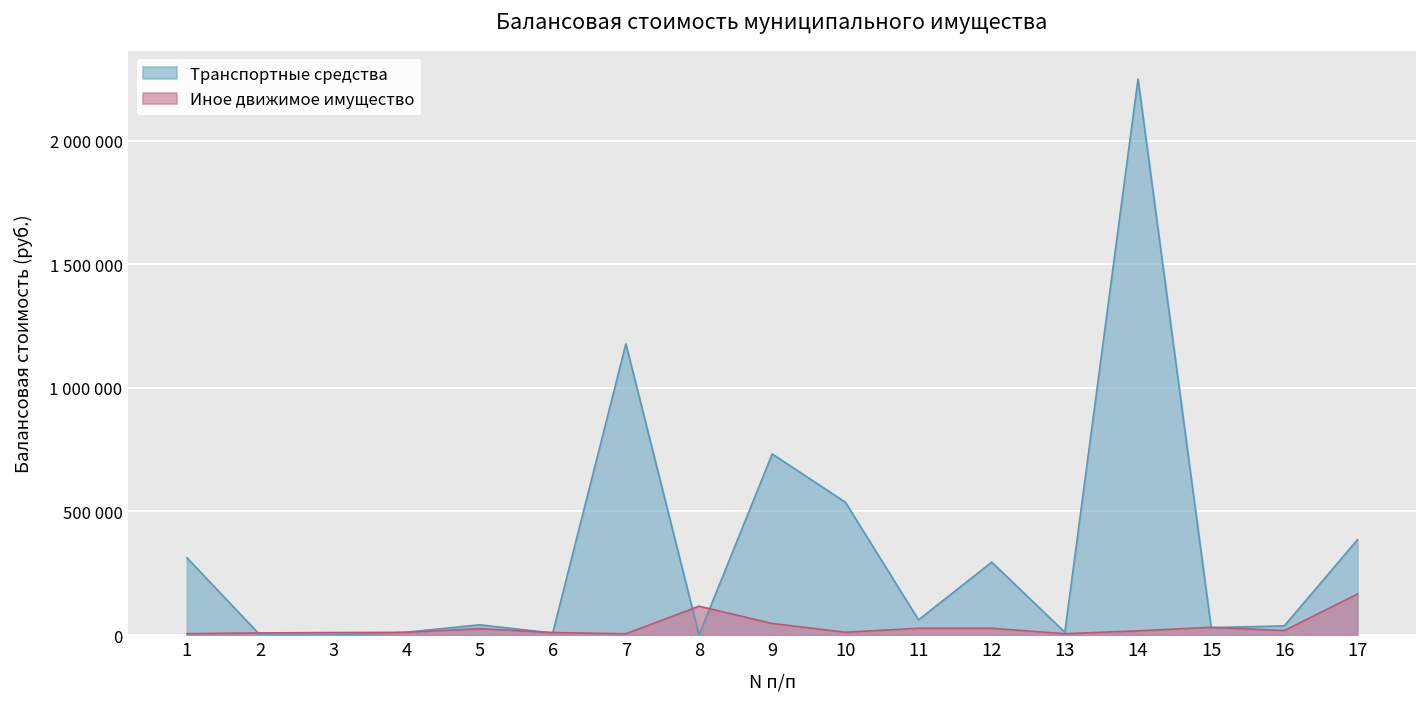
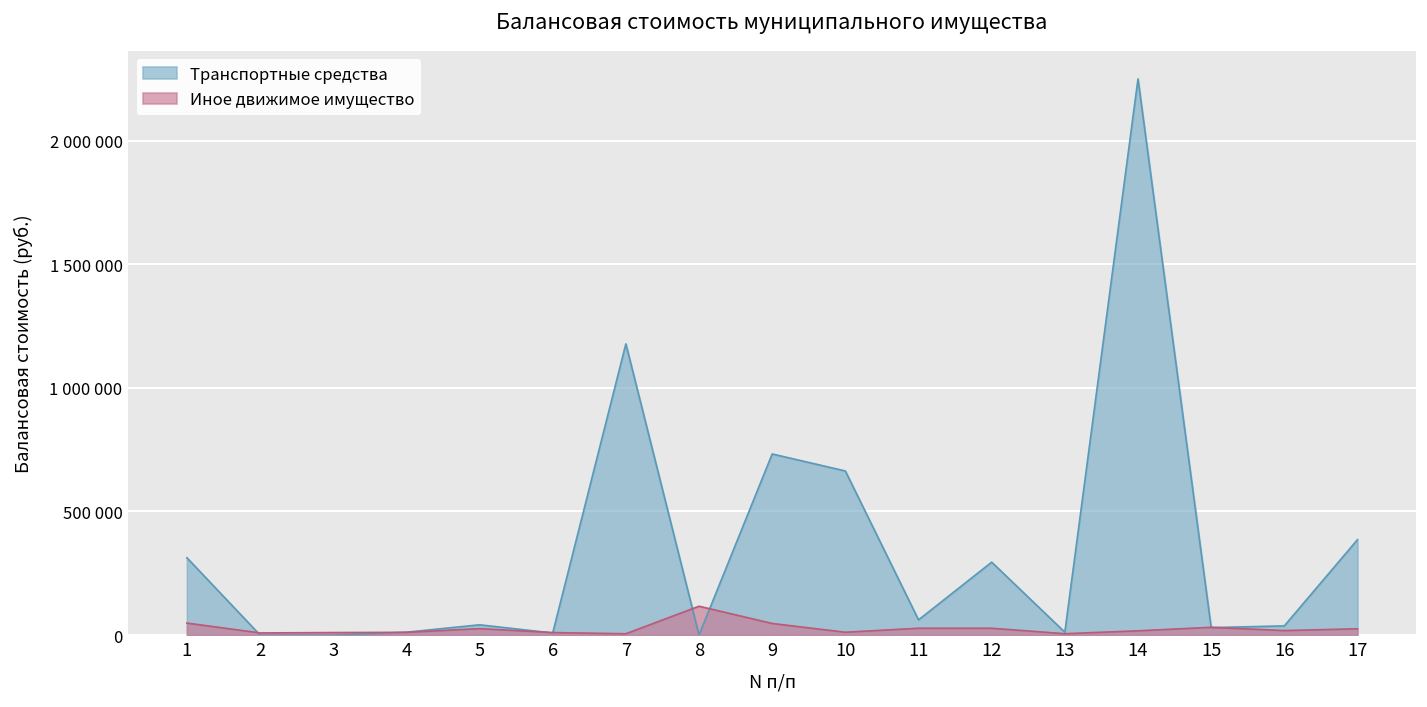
Иное движимое имущество, 1: 10000 -> 50000
Транспортные средства, 10: 540000 -> 660000
Иное движимое имущество, 17: 170000 -> 30000
